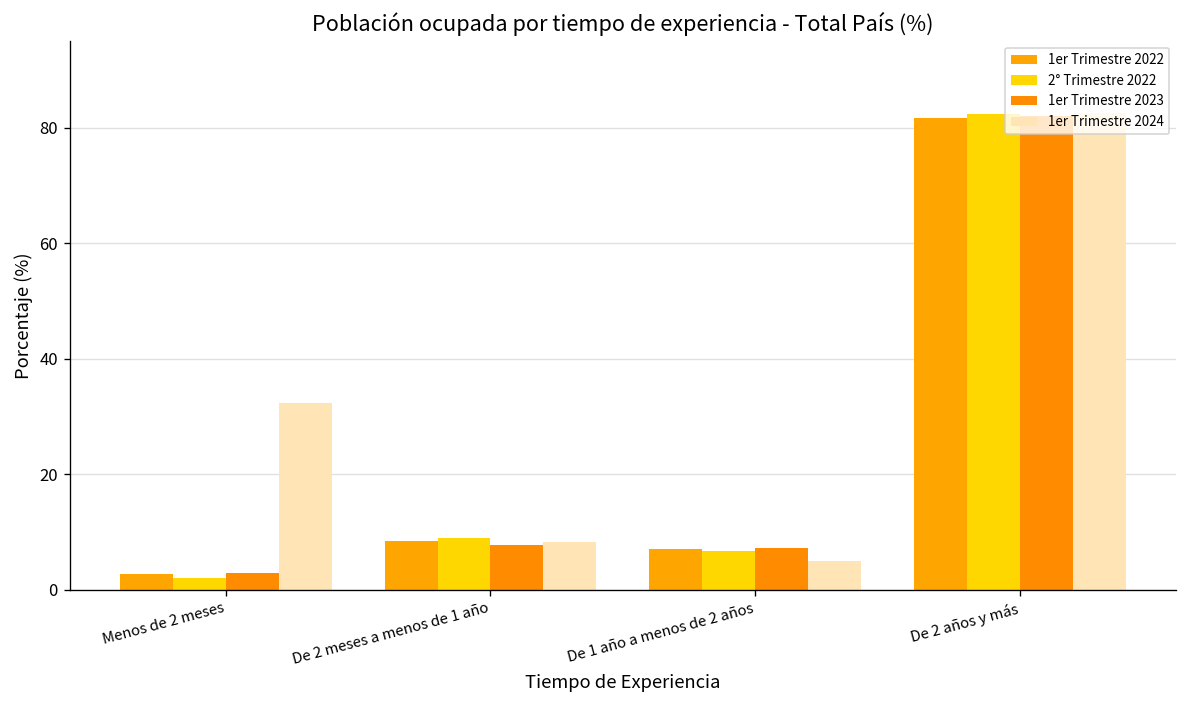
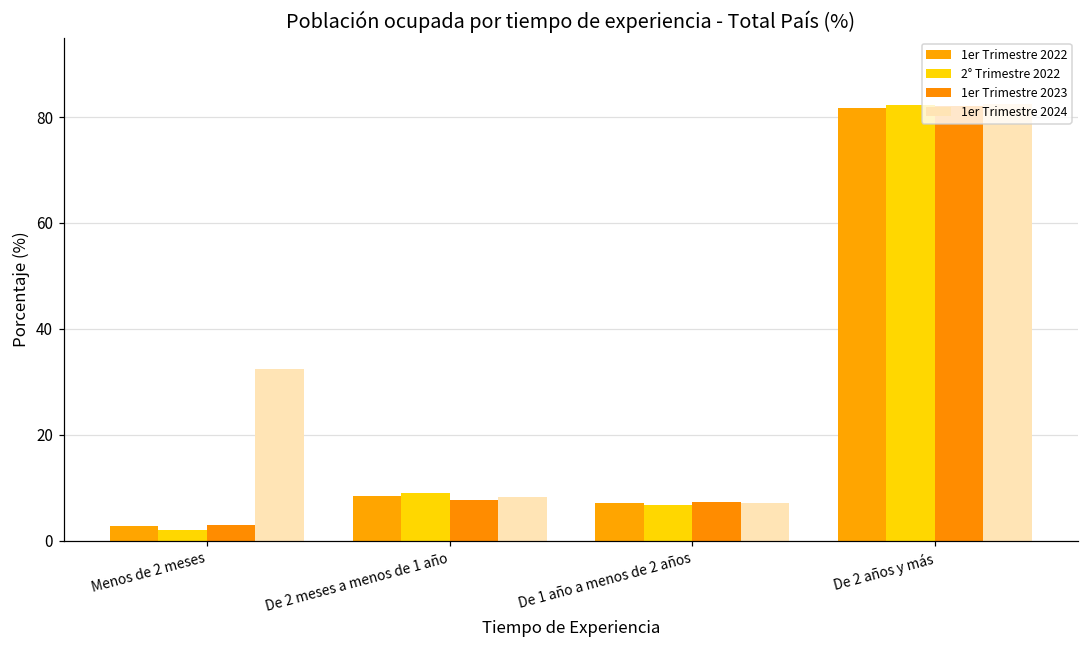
1er Trimestre 2024, De 1 año a menos de 2 años: 5 -> 7
